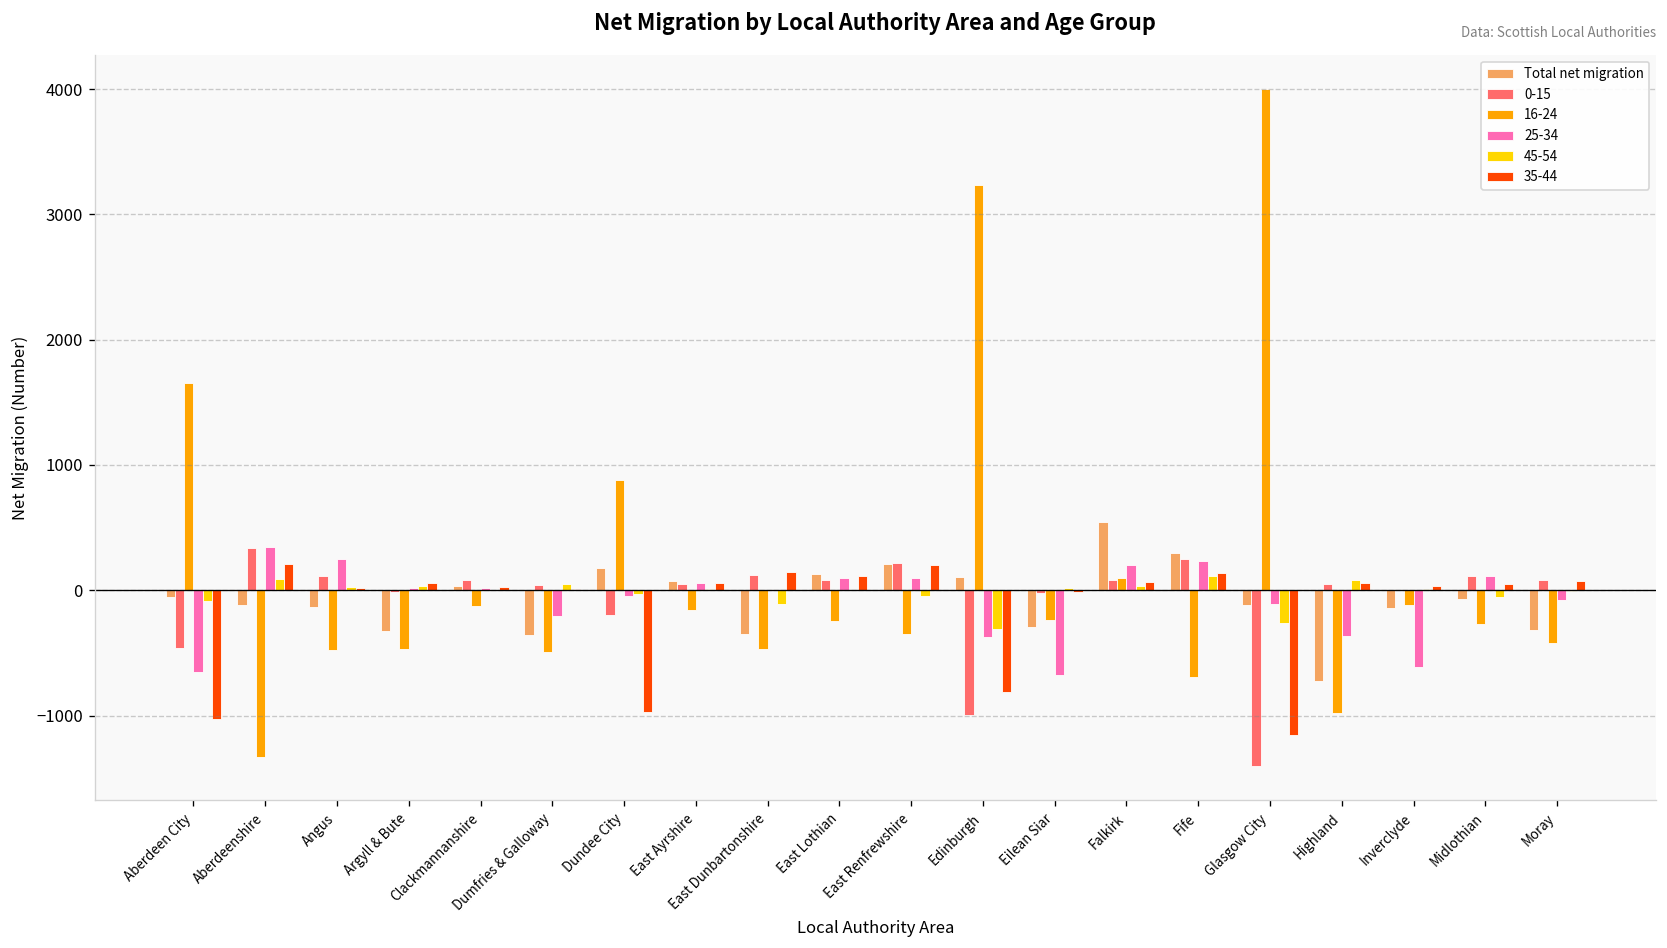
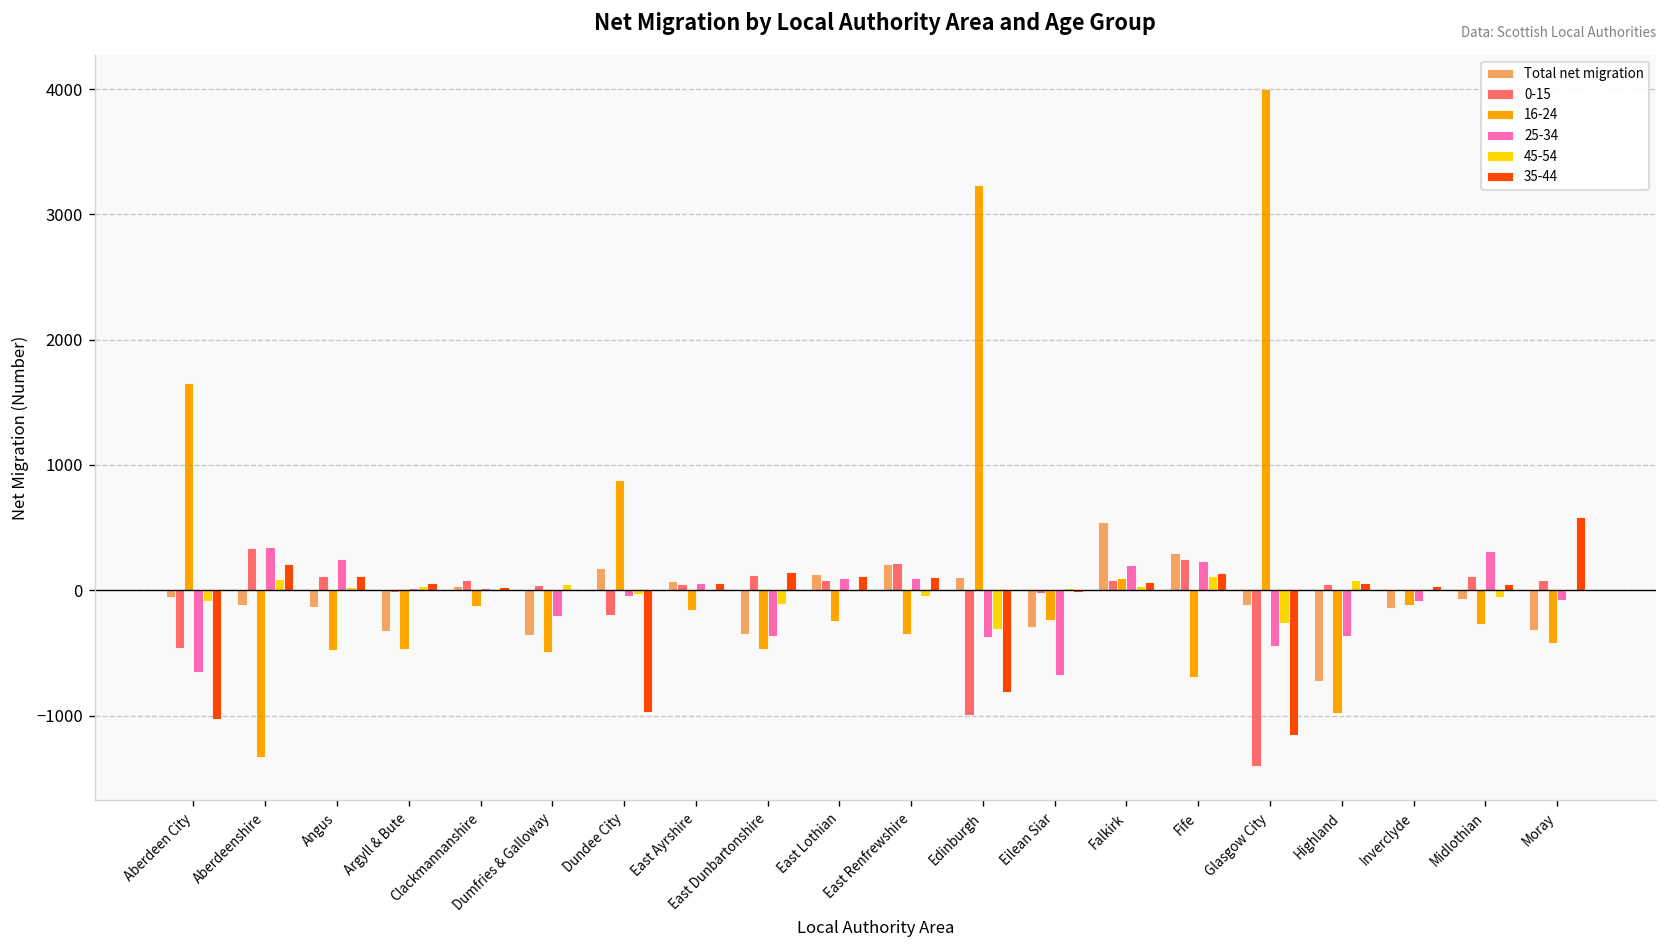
35-44, Angus: 20 -> 110
25-34, East Dunbartonshire: 0 -> -360
35-44, East Renfrewshire: 200 -> 110
25-34, Glasgow City: -110 -> -440
25-34, Inverclyde: -610 -> -90
25-34, Midlothian: 120 -> 310
35-44, Moray: 80 -> 590
